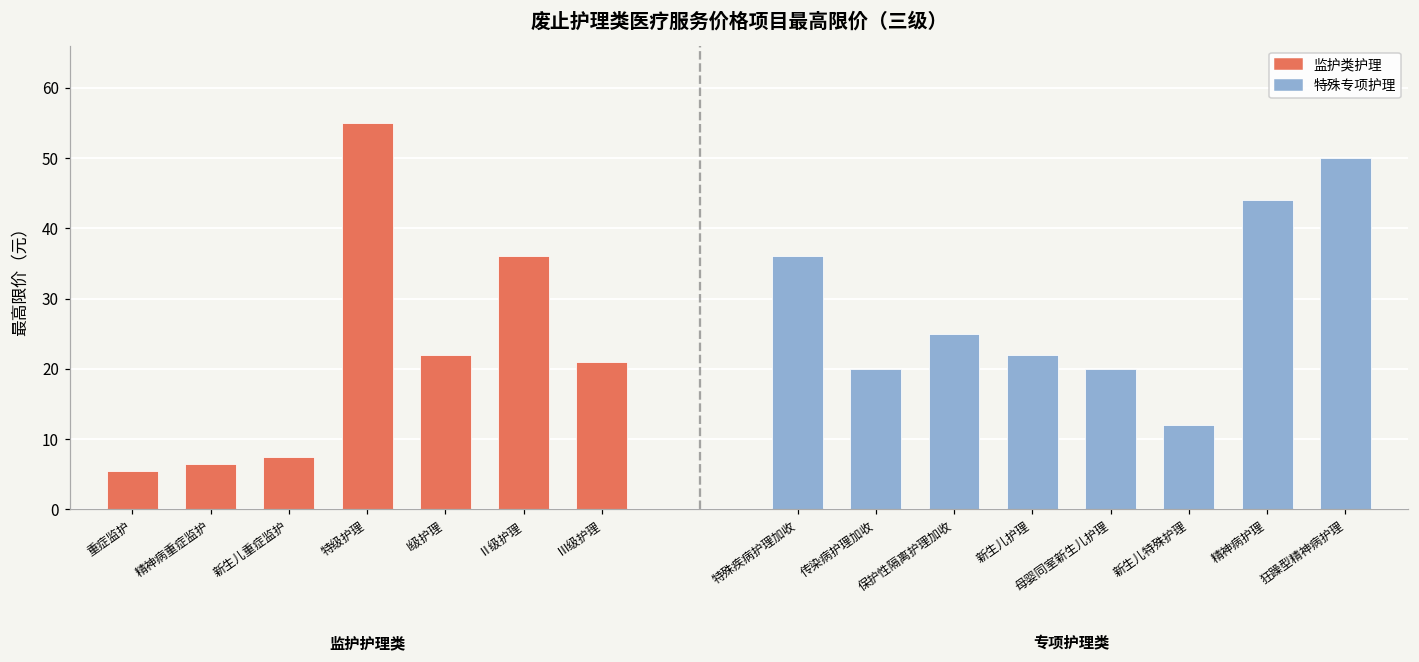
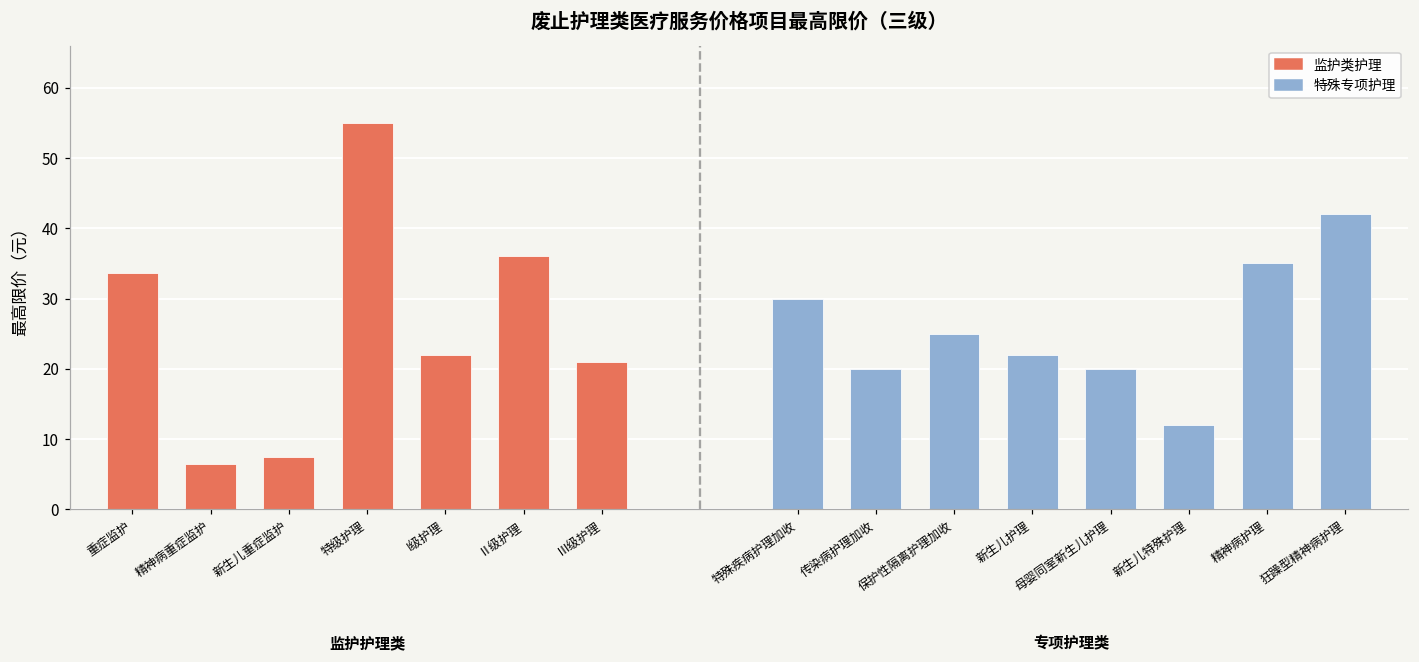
监护类护理, 重症监护: 6 -> 34
特殊专项护理, 特殊疾病护理加收: 36 -> 30
特殊专项护理, 精神病护理: 44 -> 35
特殊专项护理, 狂躁型精神病护理: 50 -> 42
